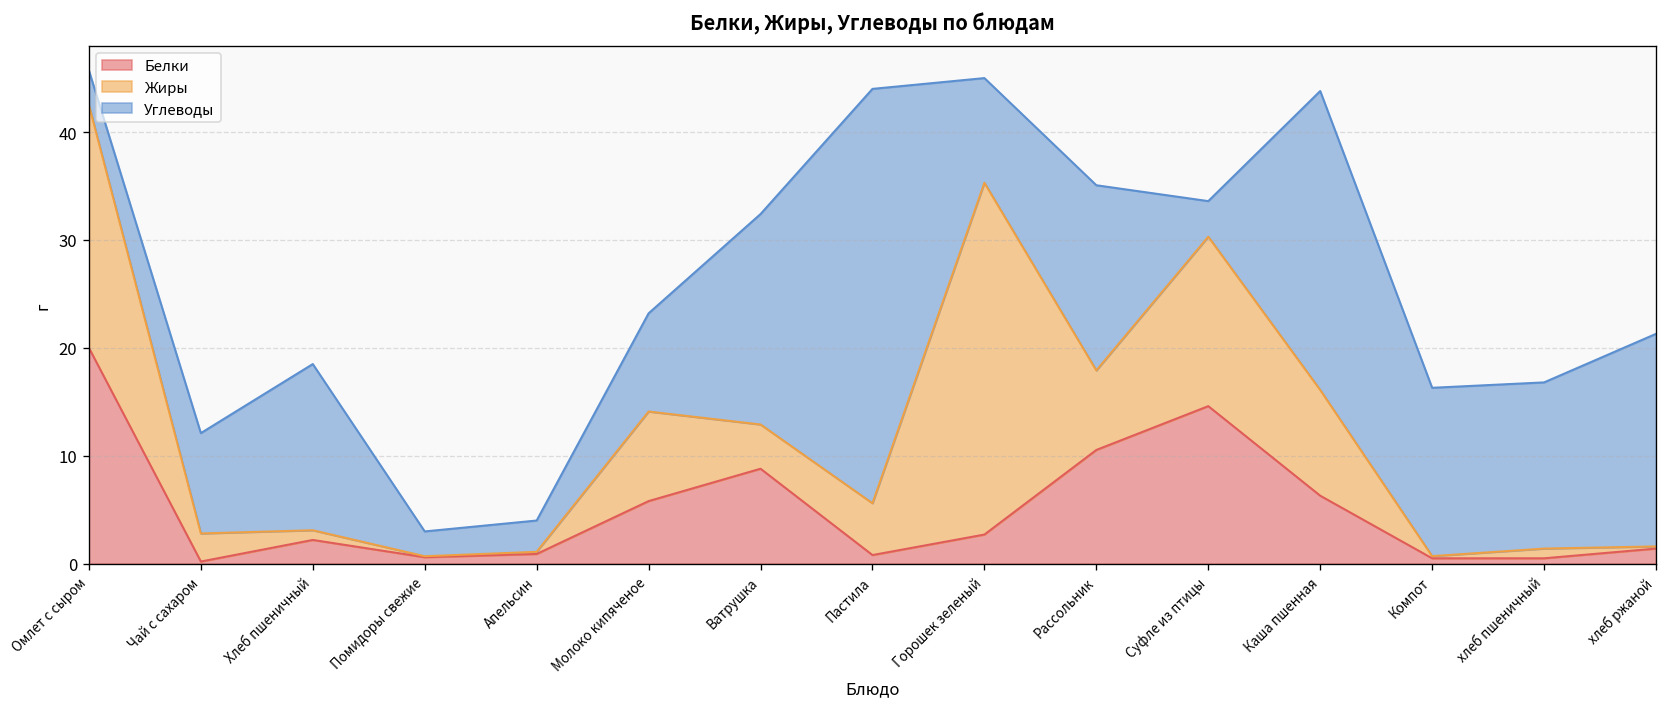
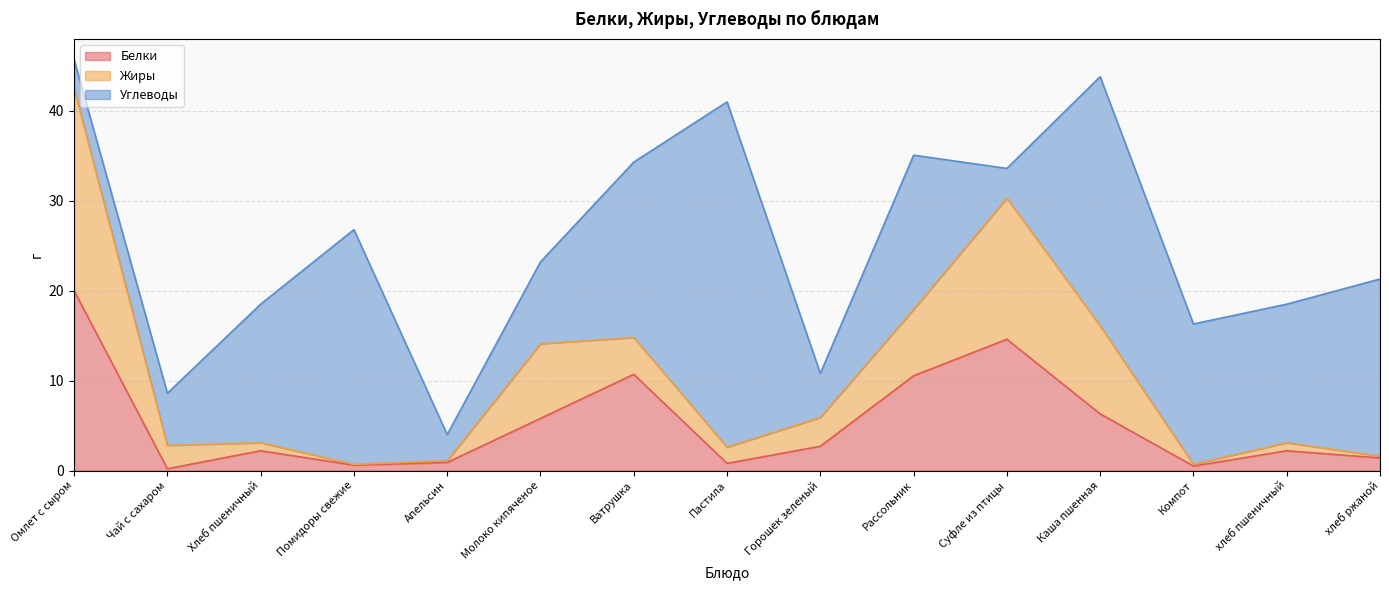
Углеводы, Чай с сахаром: 9 -> 6
Углеводы, Помидоры свежие: 2 -> 26
Белки, Ватрушка: 9 -> 11
Жиры, Пастила: 5 -> 2
Жиры, Горошек зеленый: 33 -> 3
Углеводы, Горошек зеленый: 10 -> 5
Белки, хлеб пшеничный: 1 -> 2
